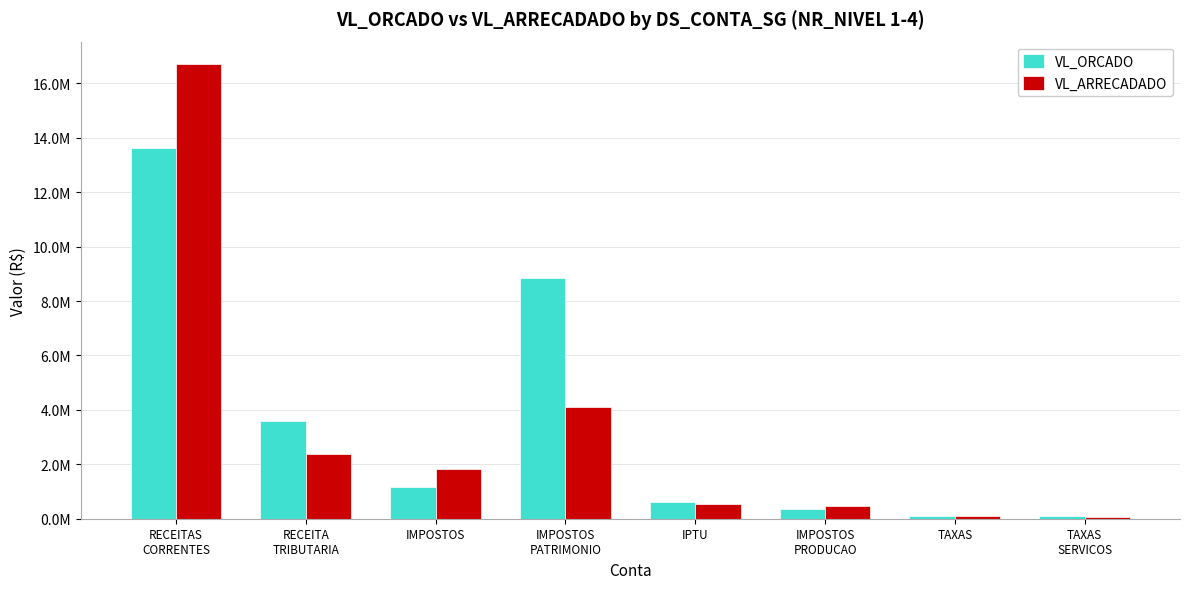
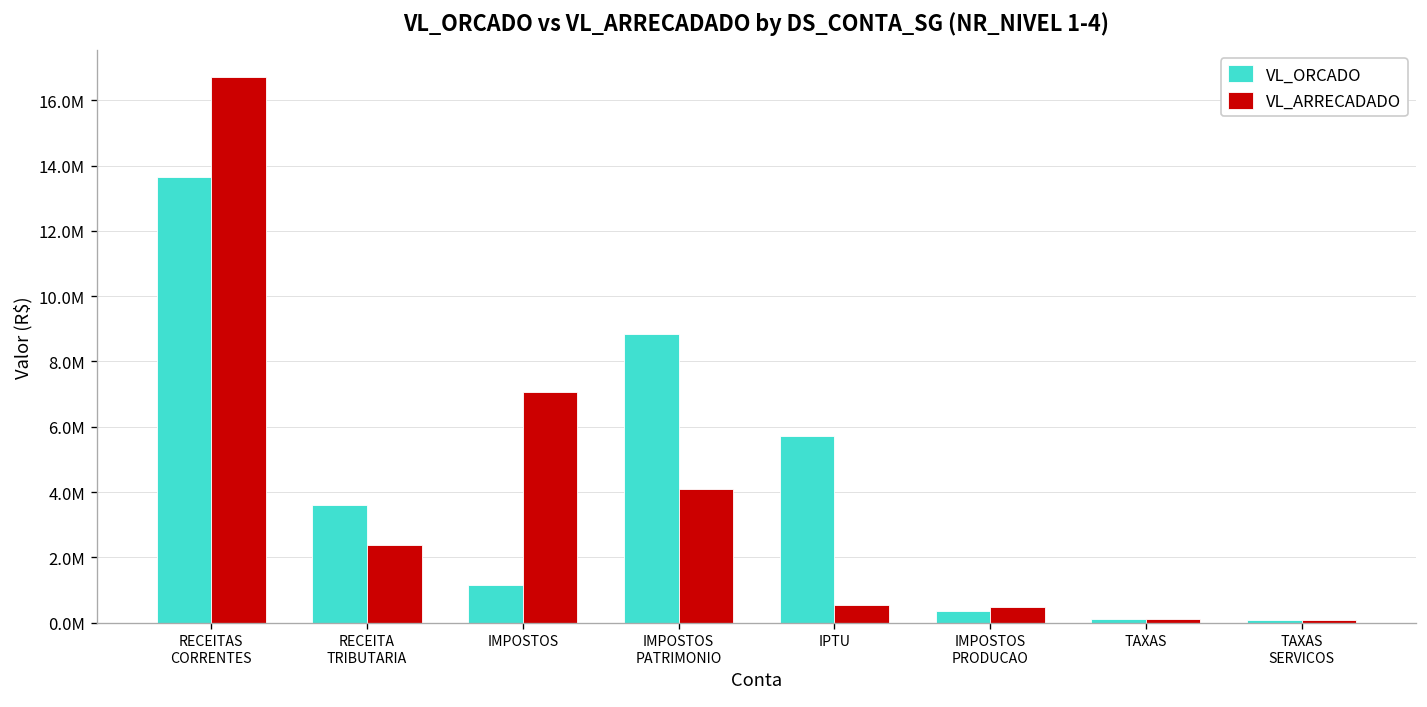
VL_ARRECADADO, IMPOSTOS: 1800000 -> 7100000
VL_ORCADO, IPTU: 600000 -> 5700000
